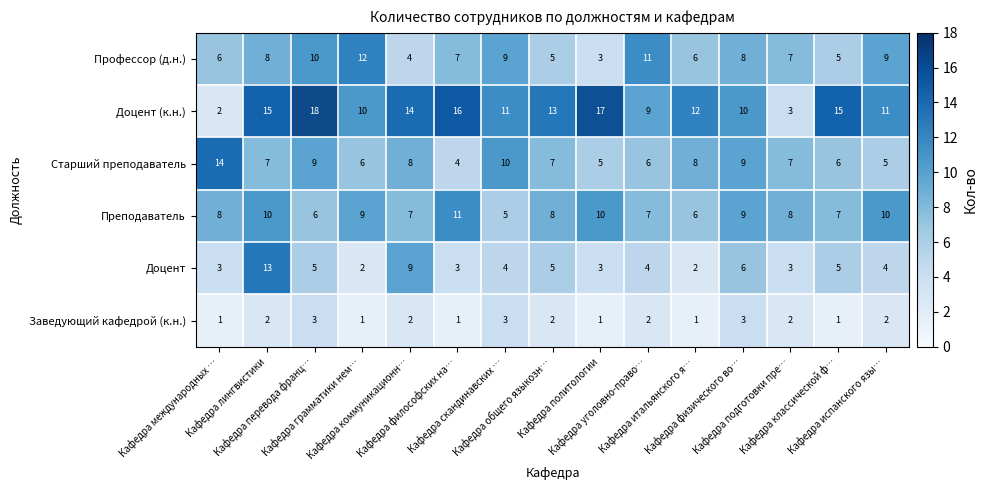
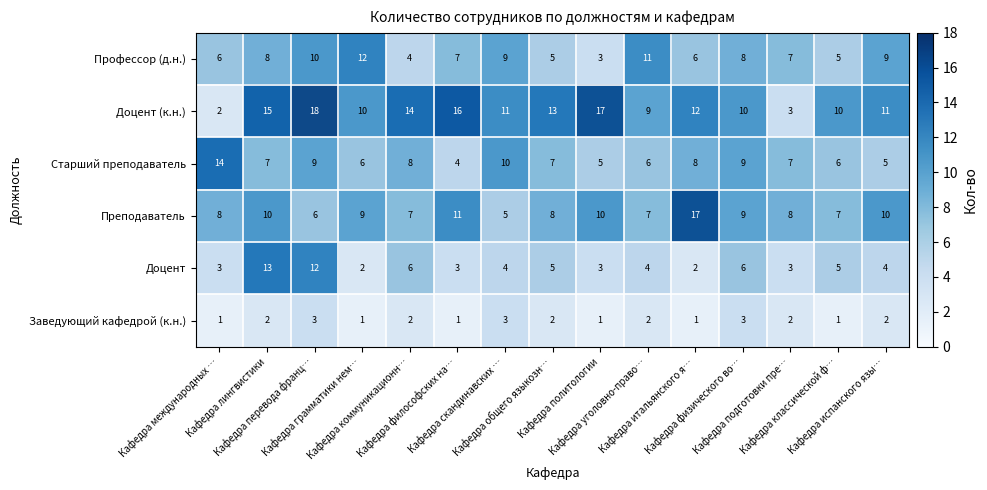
Доцент (к.н.), Кафедра классической ф…: 15 -> 10
Преподаватель, Кафедра итальянского я…: 6 -> 17
Доцент, Кафедра перевода франц…: 5 -> 12
Доцент, Кафедра коммуникационн…: 9 -> 6
